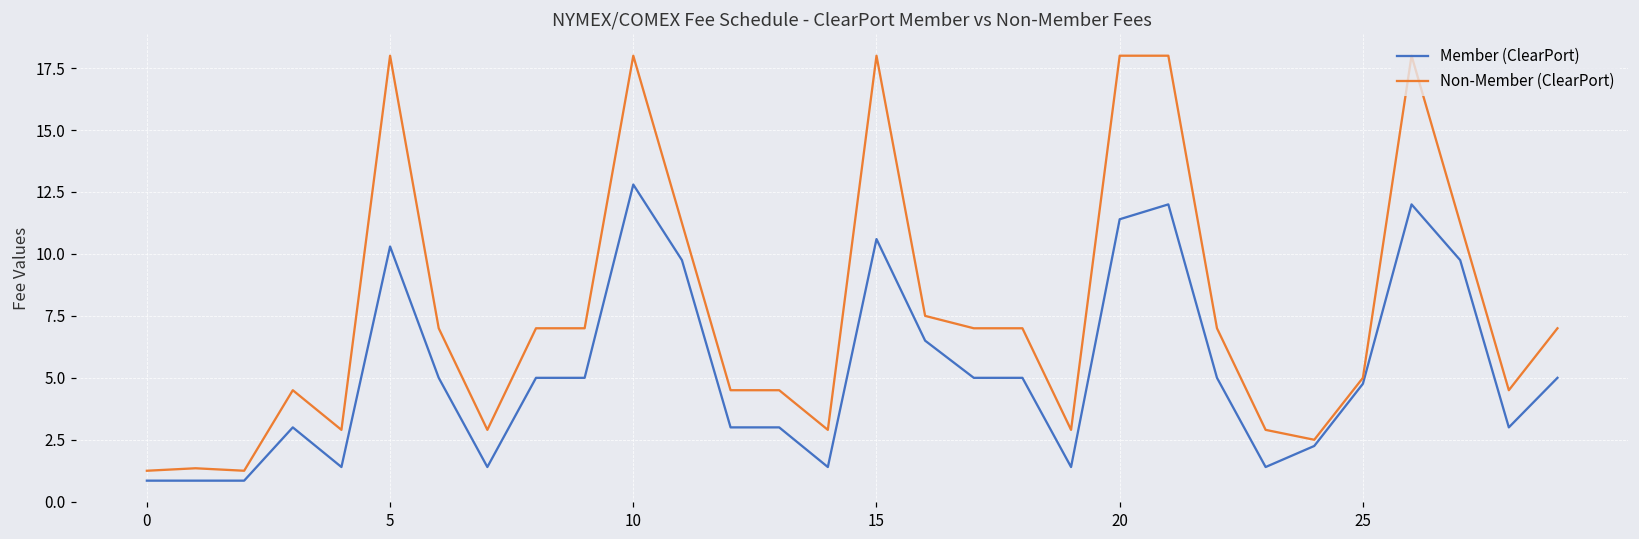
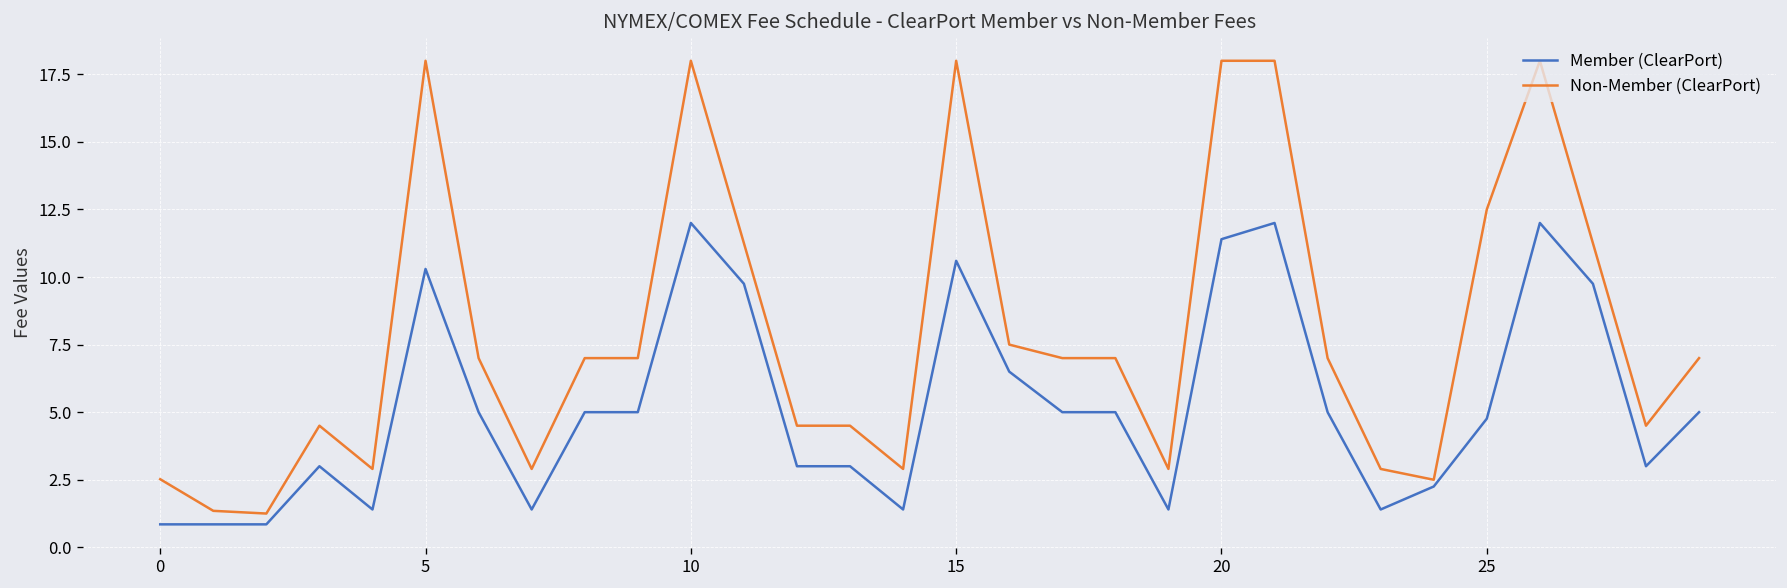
Non-Member (ClearPort), 0: 1.3 -> 2.5
Member (ClearPort), 10: 12.8 -> 12.0
Non-Member (ClearPort), 25: 5.0 -> 12.5
